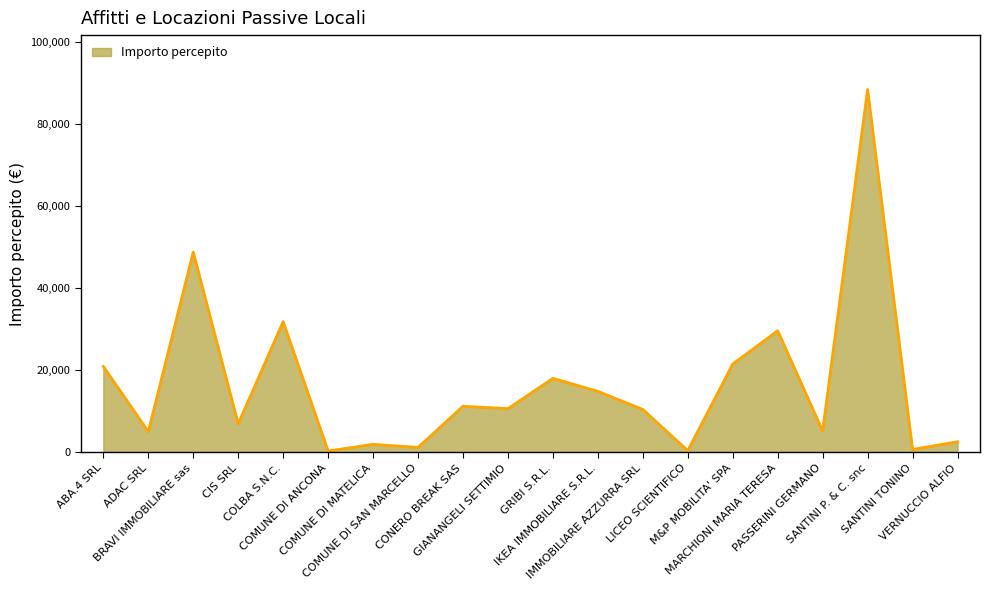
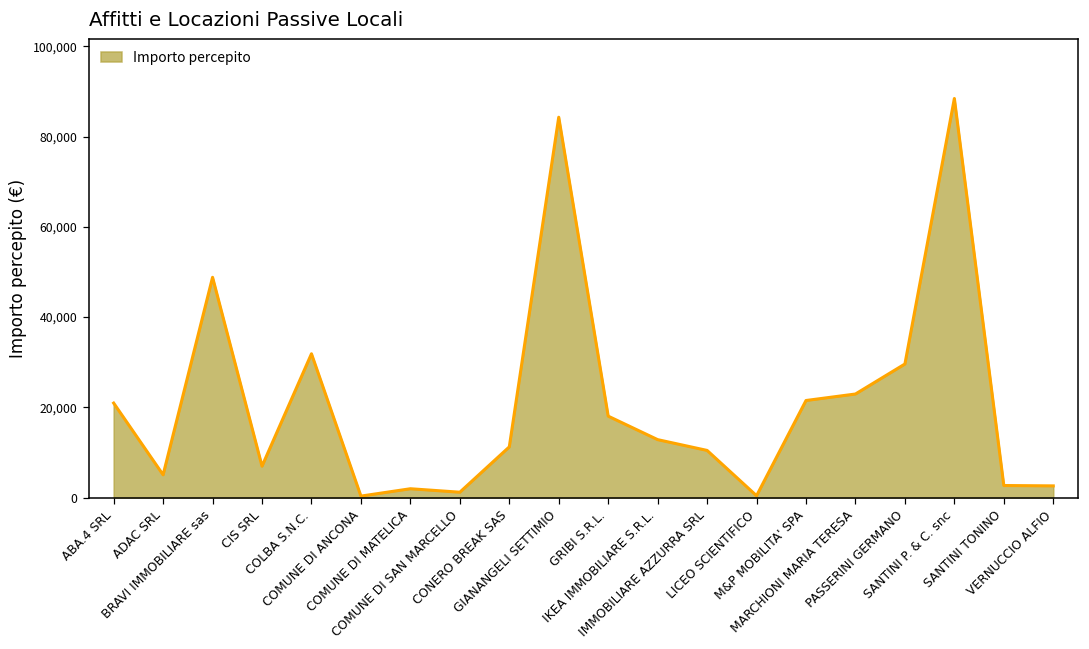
GIANANGELI SETTIMIO: 11,000 -> 84,000
IKEA IMMOBILIARE S.R.L.: 15,000 -> 13,000
MARCHIONI MARIA TERESA: 30,000 -> 23,000
PASSERINI GERMANO: 5,000 -> 30,000
SANTINI TONINO: 1,000 -> 3,000
